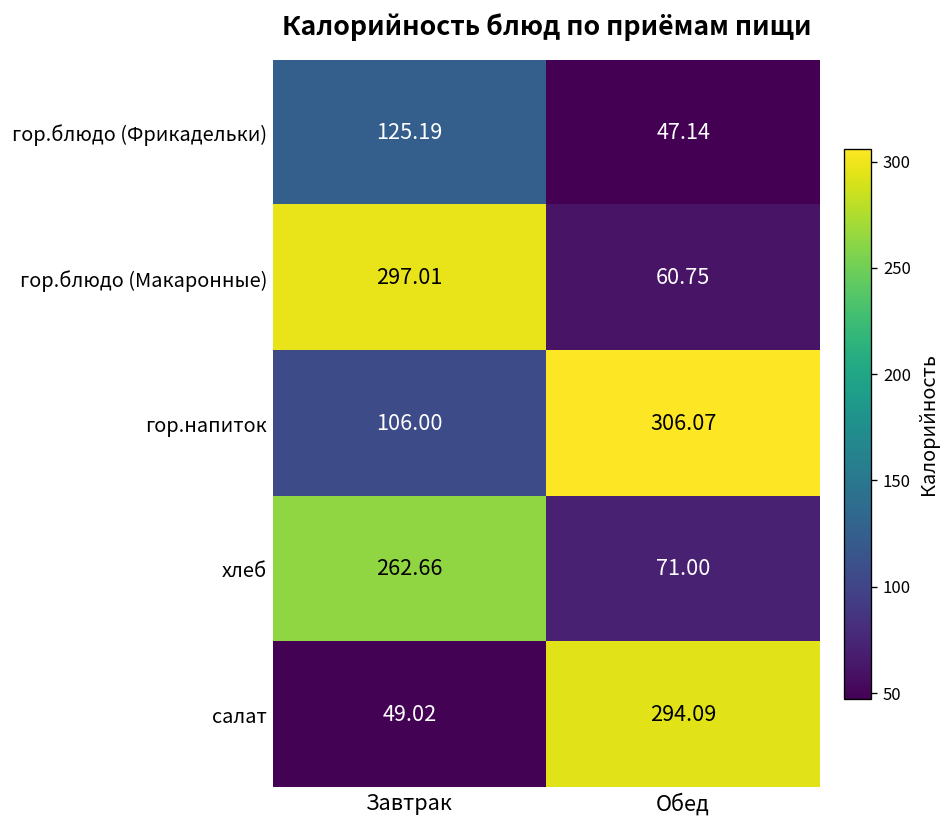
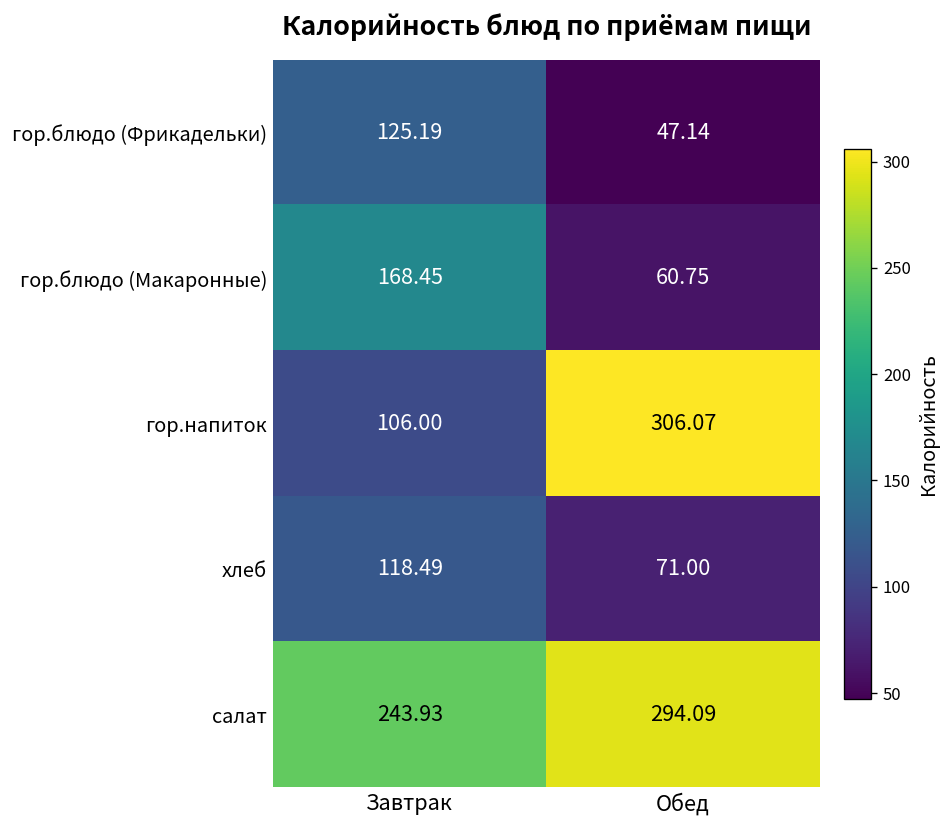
гор.блюдо (Макаронные), Завтрак: 297.01 -> 168.45
хлеб, Завтрак: 262.66 -> 118.49
салат, Завтрак: 49.02 -> 243.93
